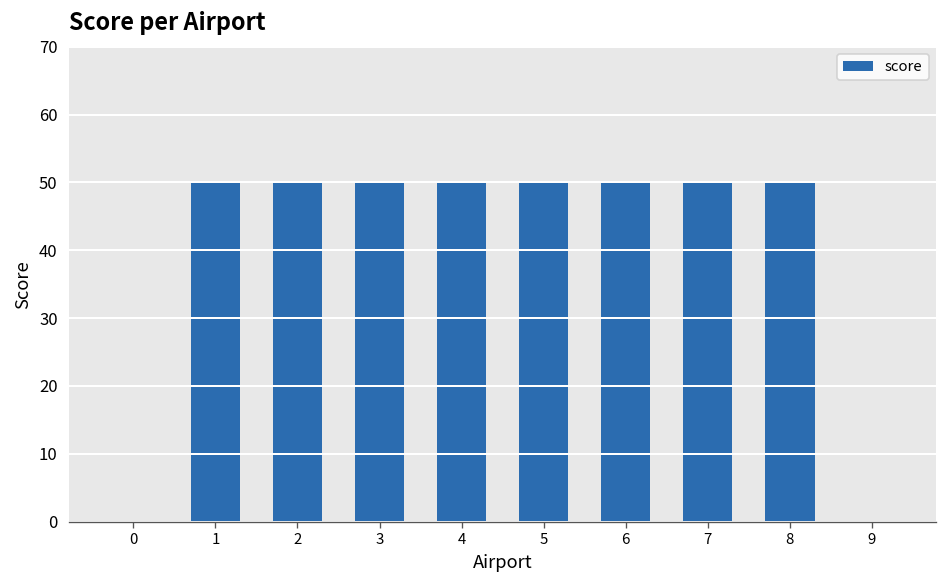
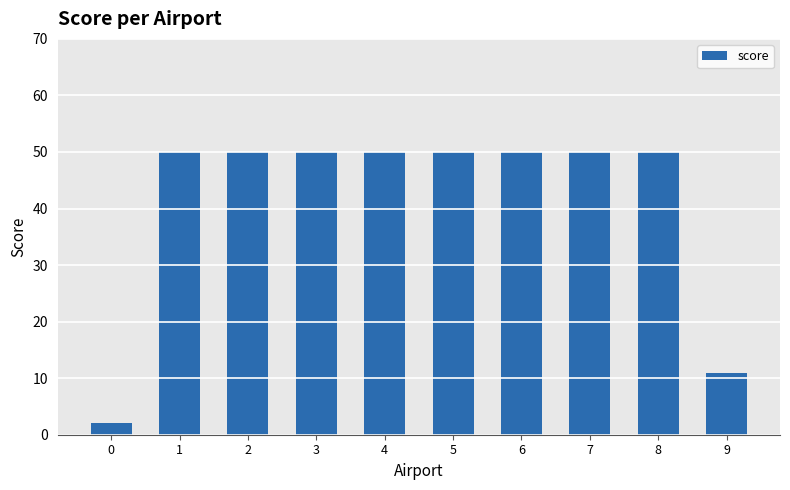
0: 0 -> 2
9: 0 -> 11
